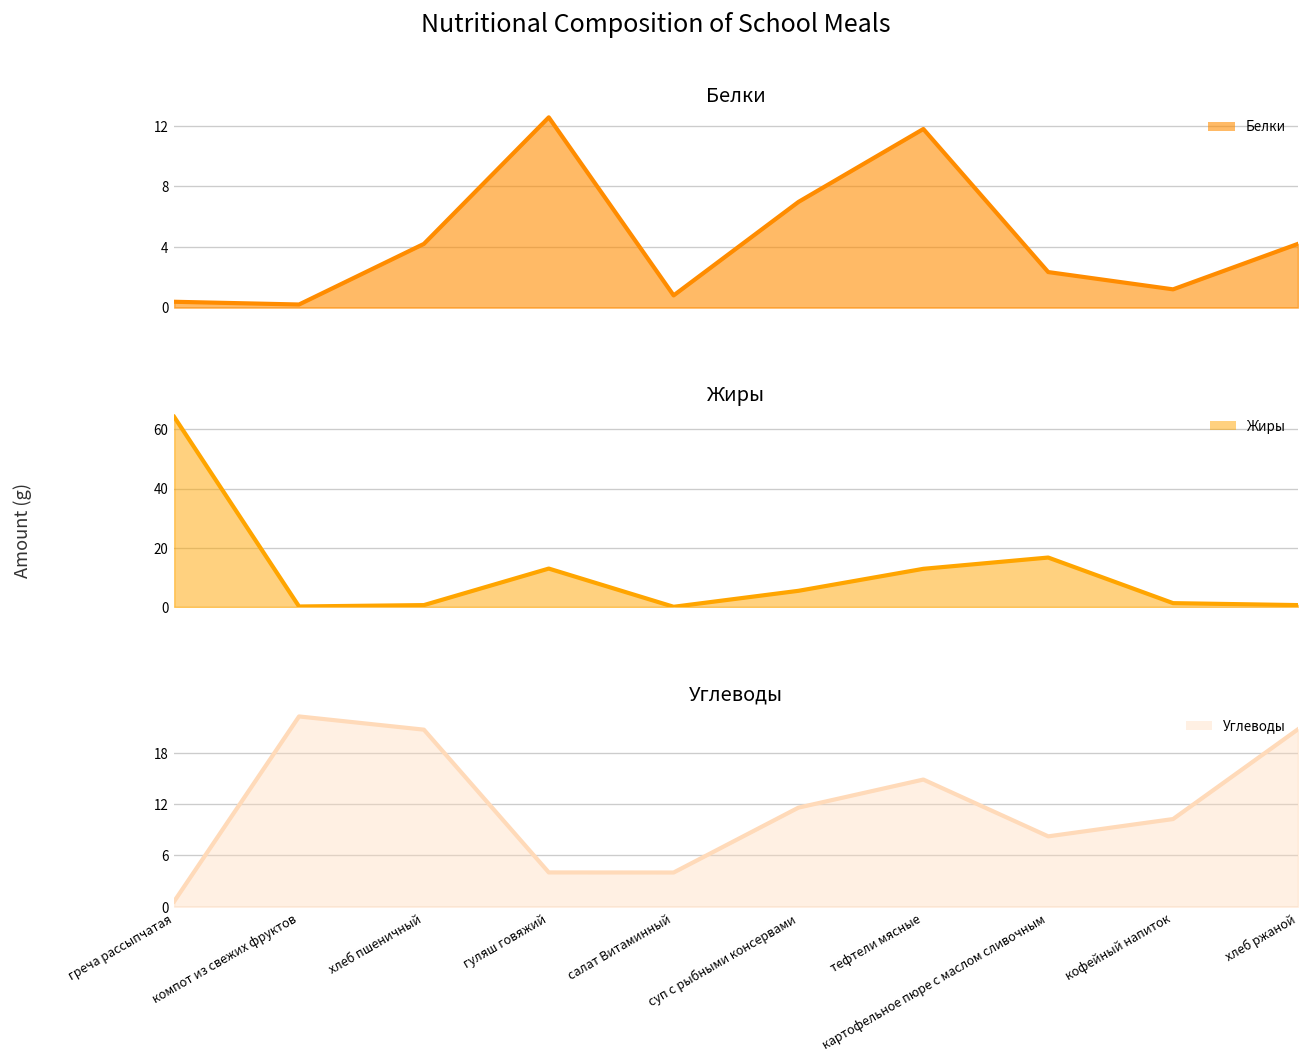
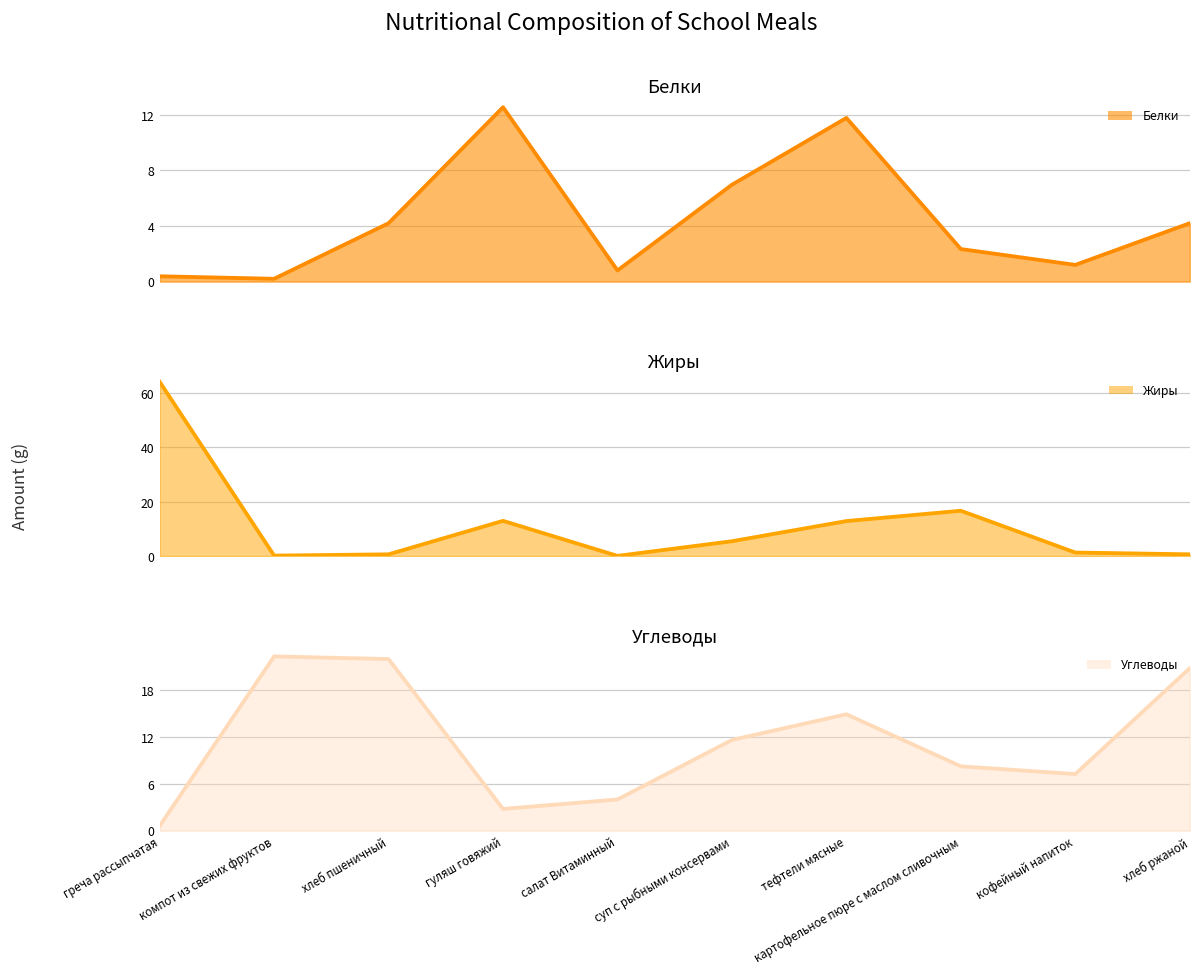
Углеводы, хлеб пшеничный: 21 -> 22
Углеводы, гуляш говяжий: 4 -> 3
Углеводы, кофейный напиток: 10 -> 7
